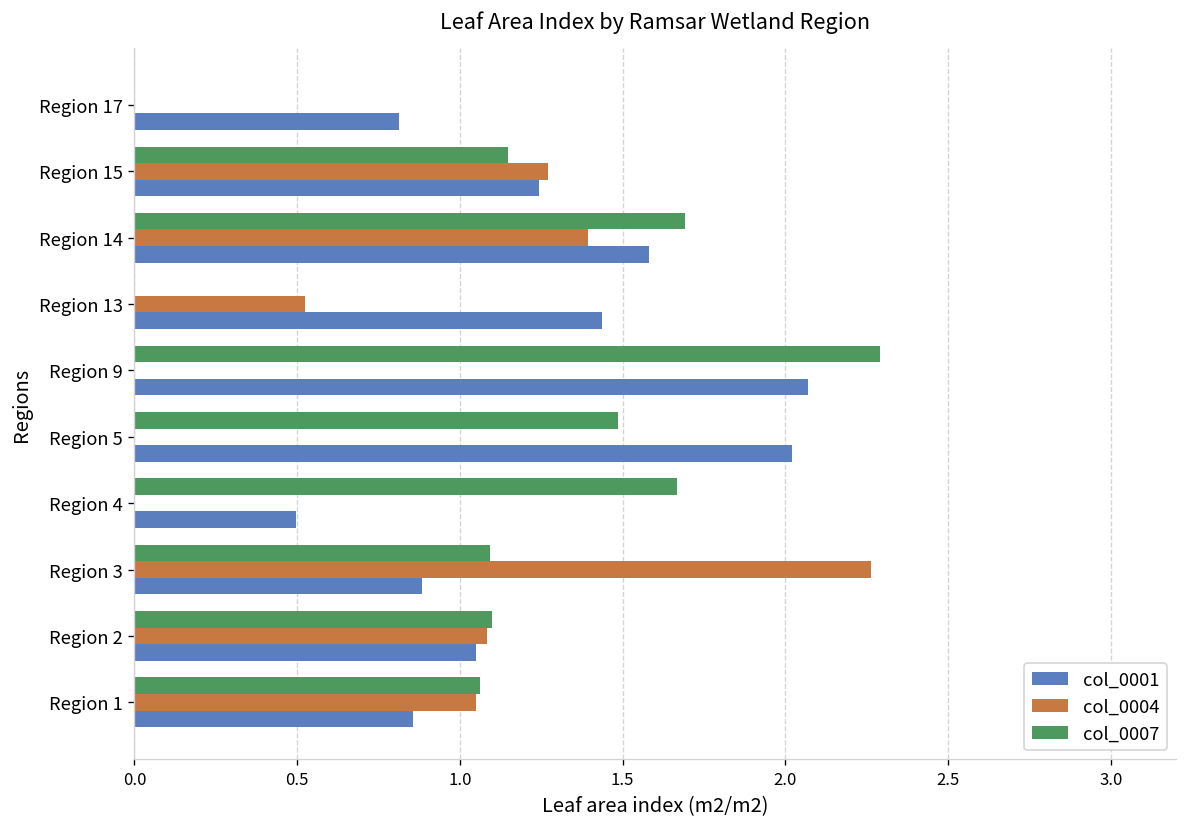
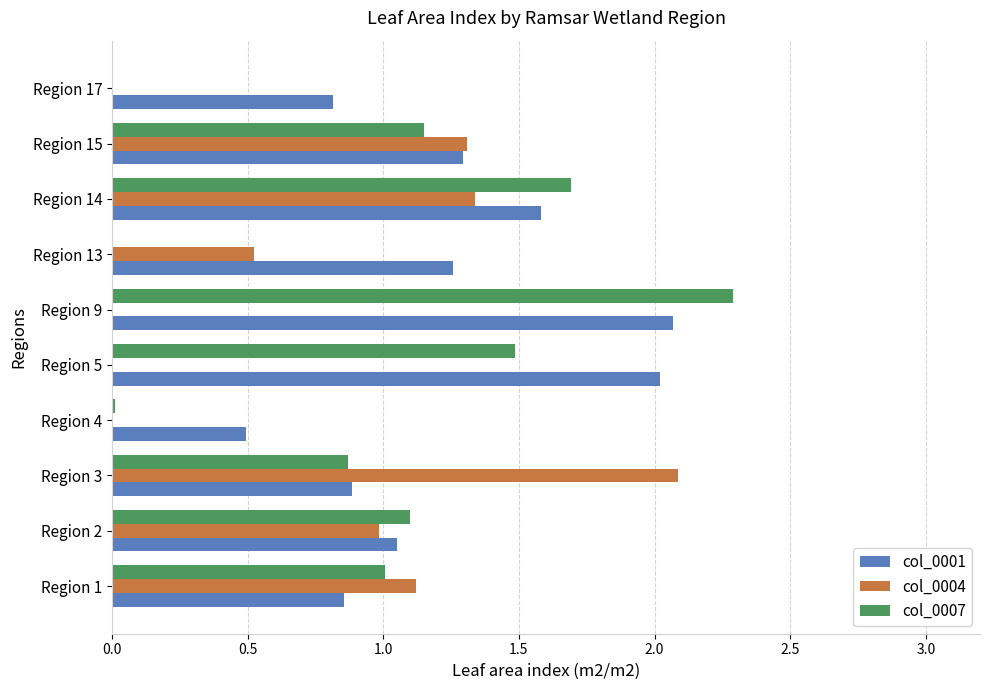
col_0004, Region 15: 1.27 -> 1.31
col_0001, Region 15: 1.24 -> 1.29
col_0004, Region 14: 1.39 -> 1.34
col_0001, Region 13: 1.44 -> 1.26
col_0007, Region 4: 1.67 -> 0.01
col_0007, Region 3: 1.09 -> 0.87
col_0004, Region 3: 2.26 -> 2.09
col_0004, Region 2: 1.08 -> 0.98
col_0007, Region 1: 1.06 -> 1.01
col_0004, Region 1: 1.05 -> 1.12
